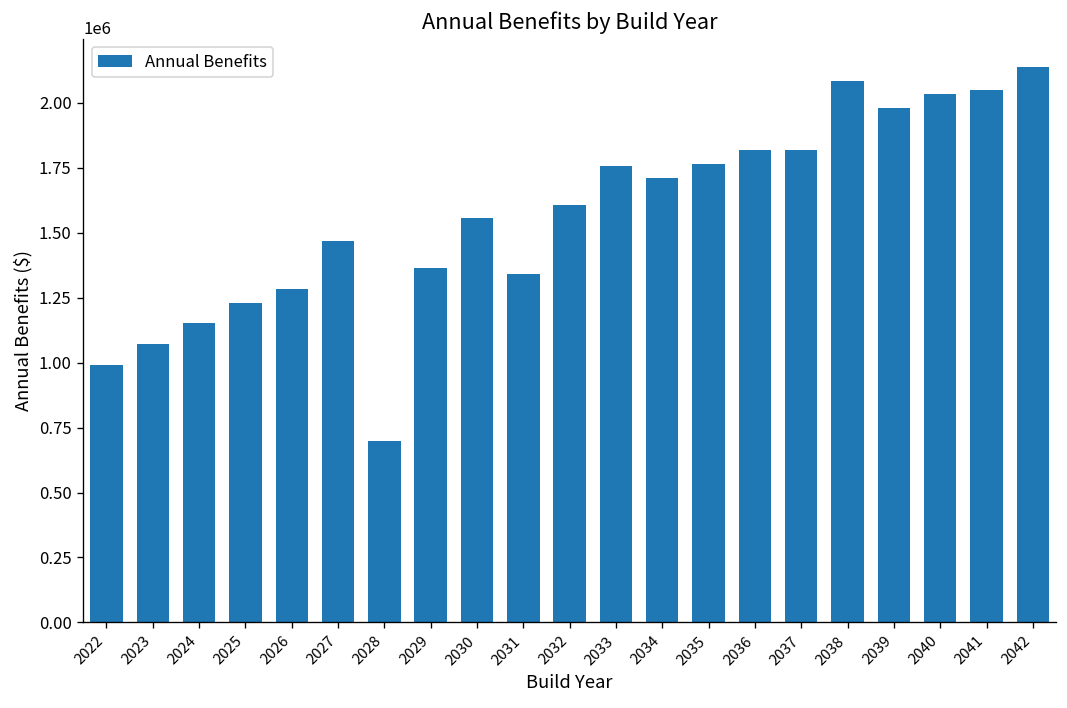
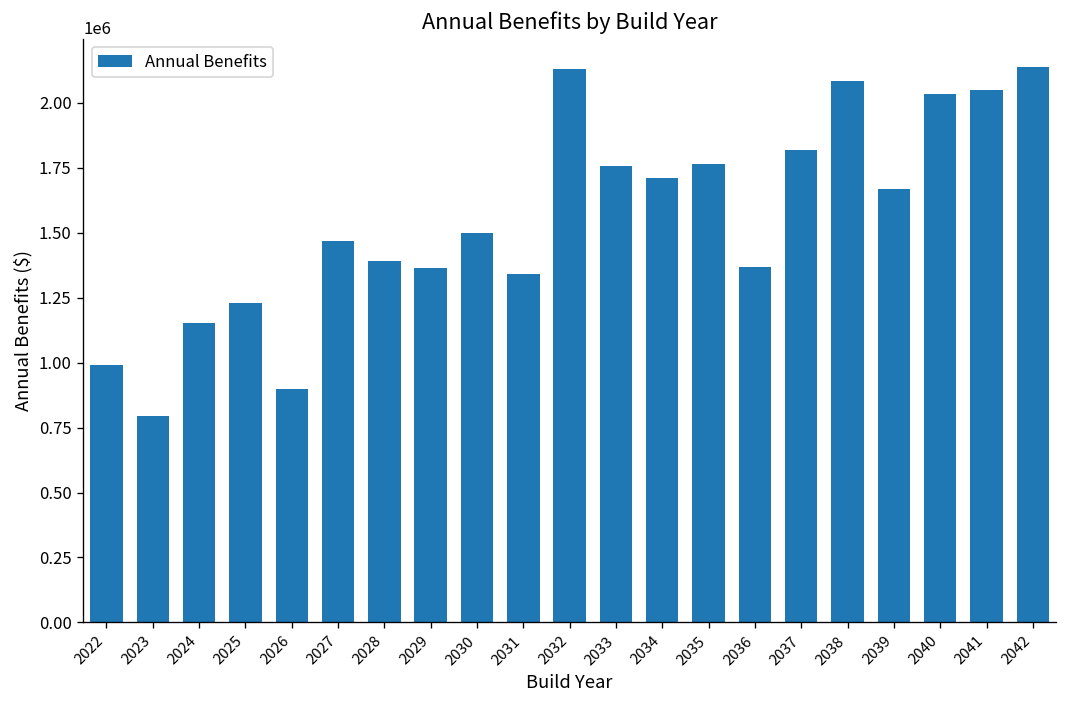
2023: 1070000 -> 800000
2026: 1280000 -> 900000
2028: 700000 -> 1390000
2030: 1560000 -> 1500000
2032: 1600000 -> 2130000
2036: 1820000 -> 1370000
2039: 1980000 -> 1670000
